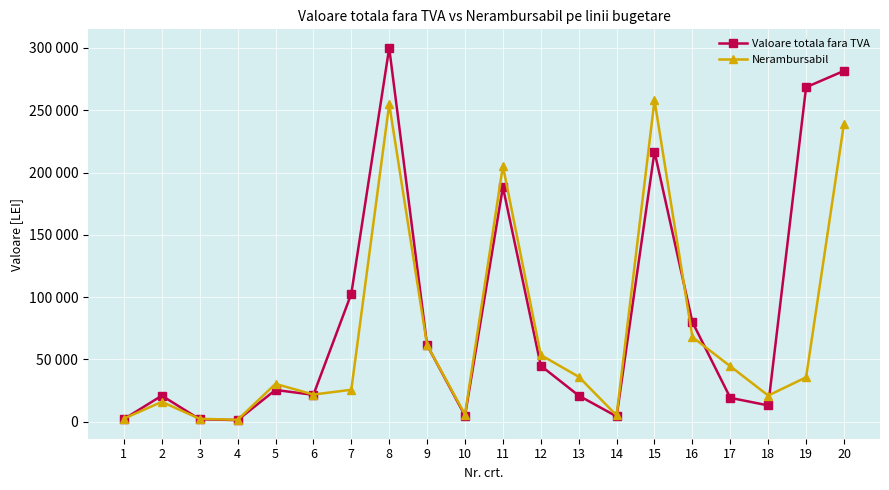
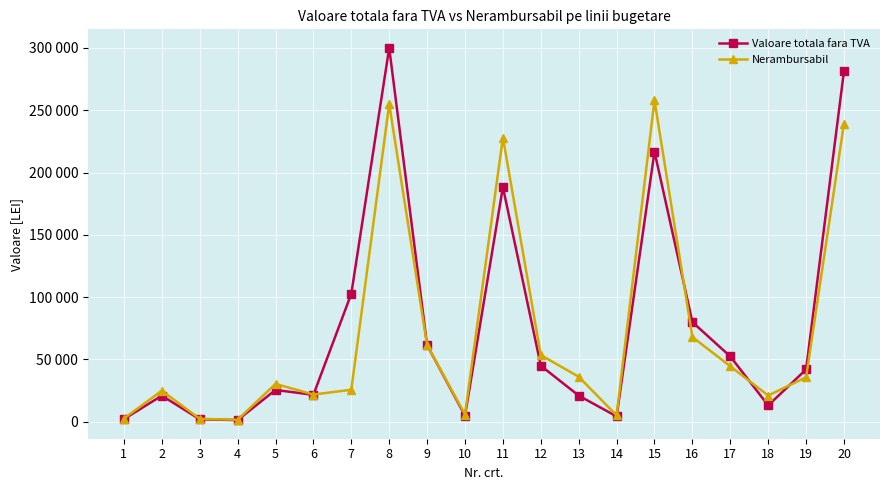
Nerambursabil, 2: 16000 -> 25000
Nerambursabil, 11: 205000 -> 228000
Valoare totala fara TVA, 17: 19000 -> 52000
Valoare totala fara TVA, 19: 268000 -> 42000
